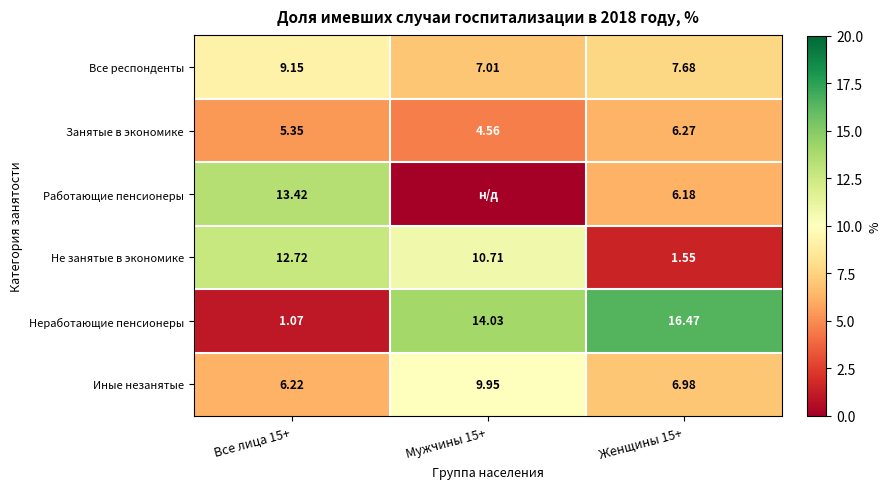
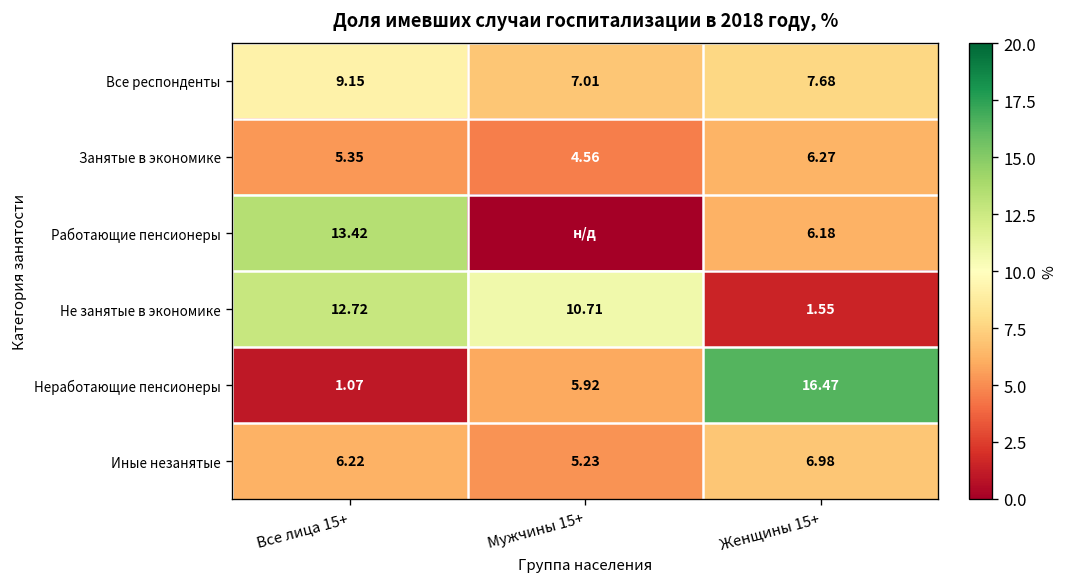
Неработающие пенсионеры, Мужчины 15+: 14.03 -> 5.92
Иные незанятые, Мужчины 15+: 9.95 -> 5.23
